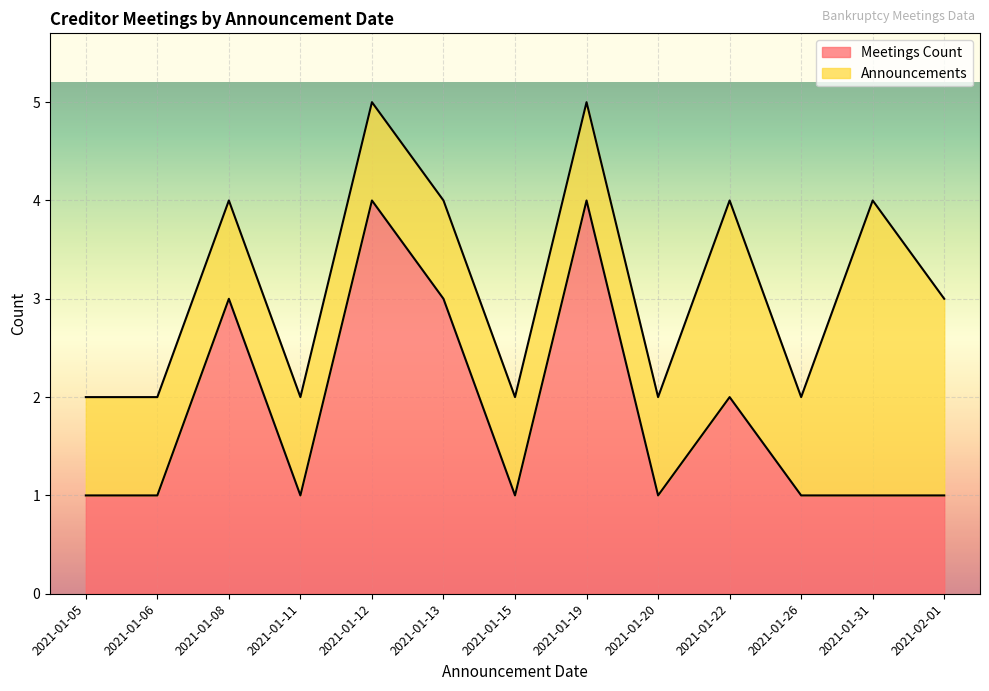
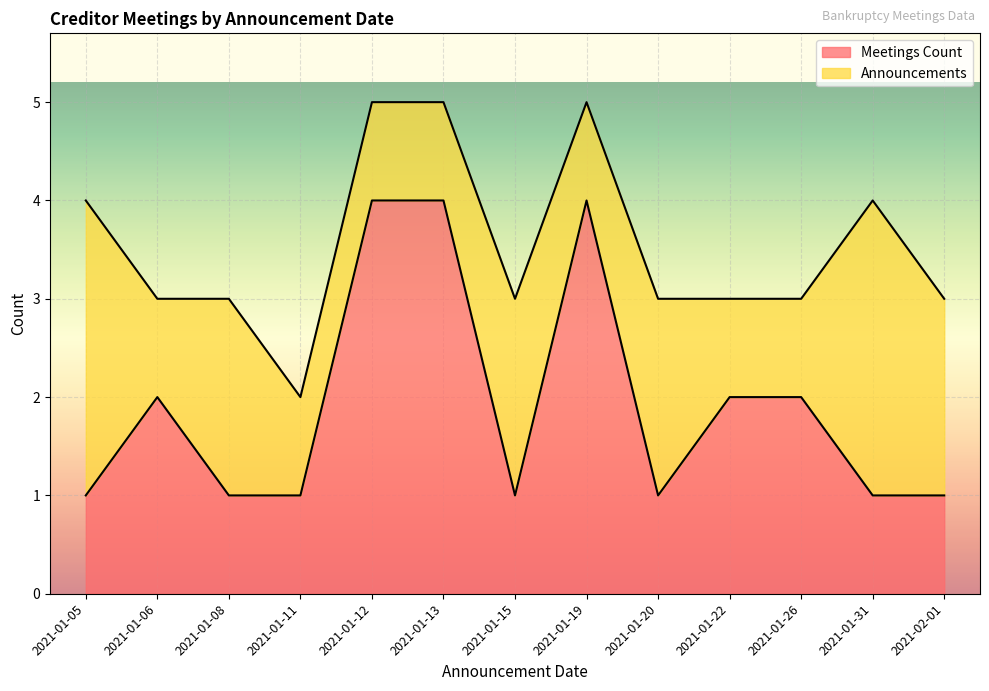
Announcements, 2021-01-05: 1 -> 3
Meetings Count, 2021-01-06: 1 -> 2
Meetings Count, 2021-01-08: 3 -> 1
Announcements, 2021-01-08: 1 -> 2
Meetings Count, 2021-01-13: 3 -> 4
Announcements, 2021-01-15: 1 -> 2
Announcements, 2021-01-20: 1 -> 2
Announcements, 2021-01-22: 2 -> 1
Meetings Count, 2021-01-26: 1 -> 2
